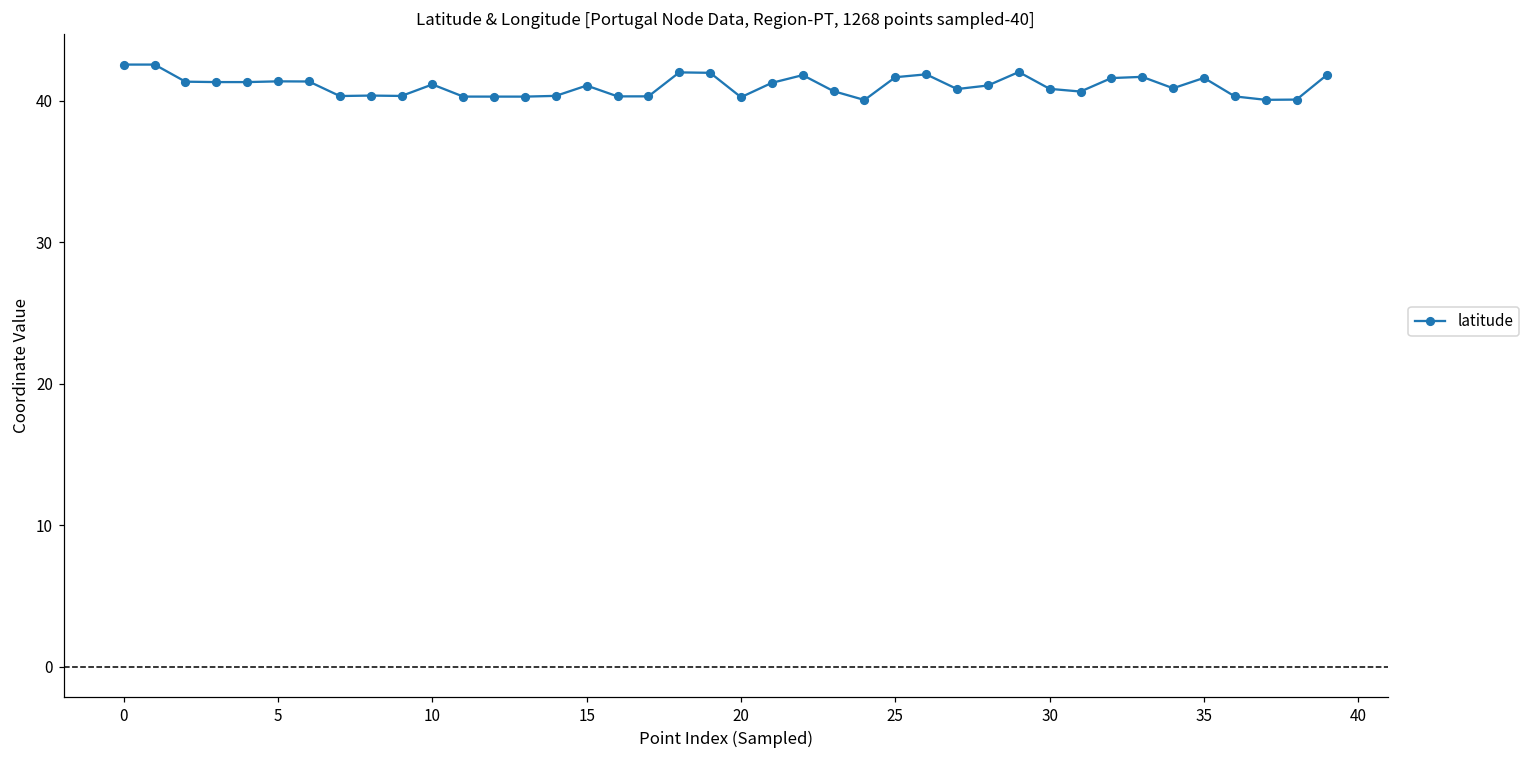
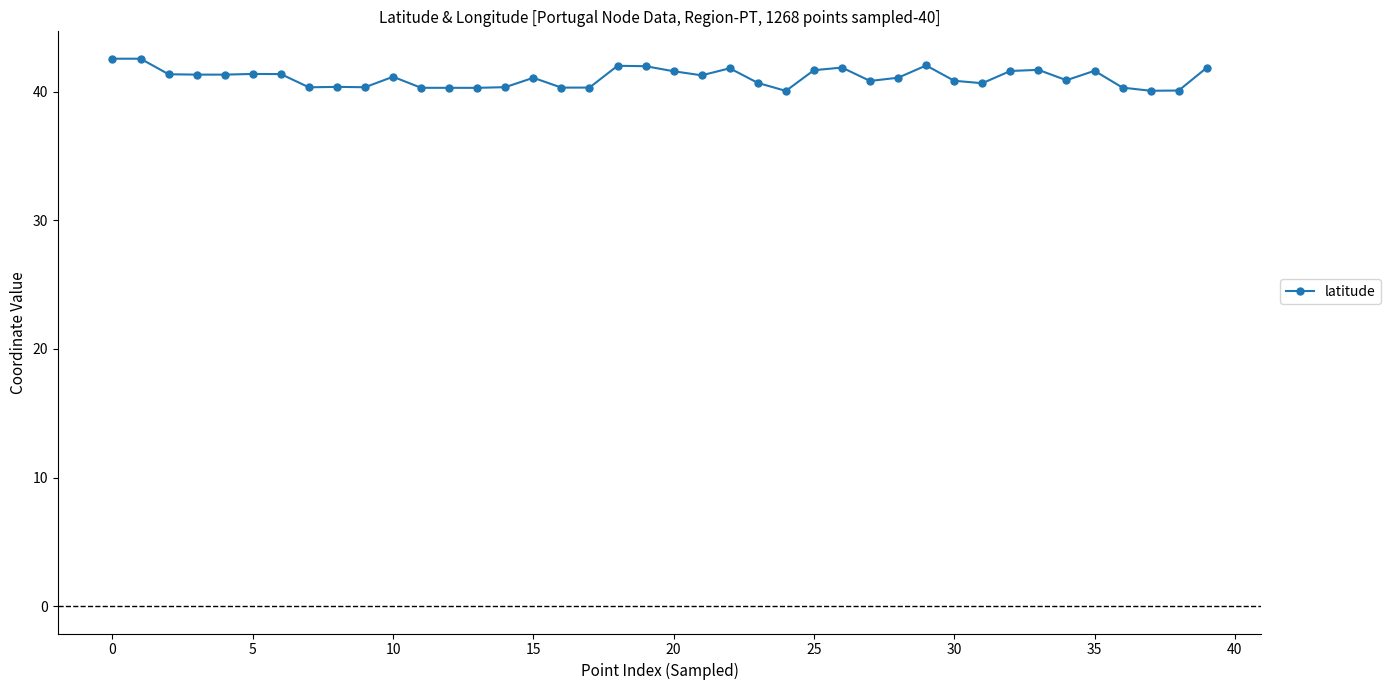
20: 40.3 -> 41.6
